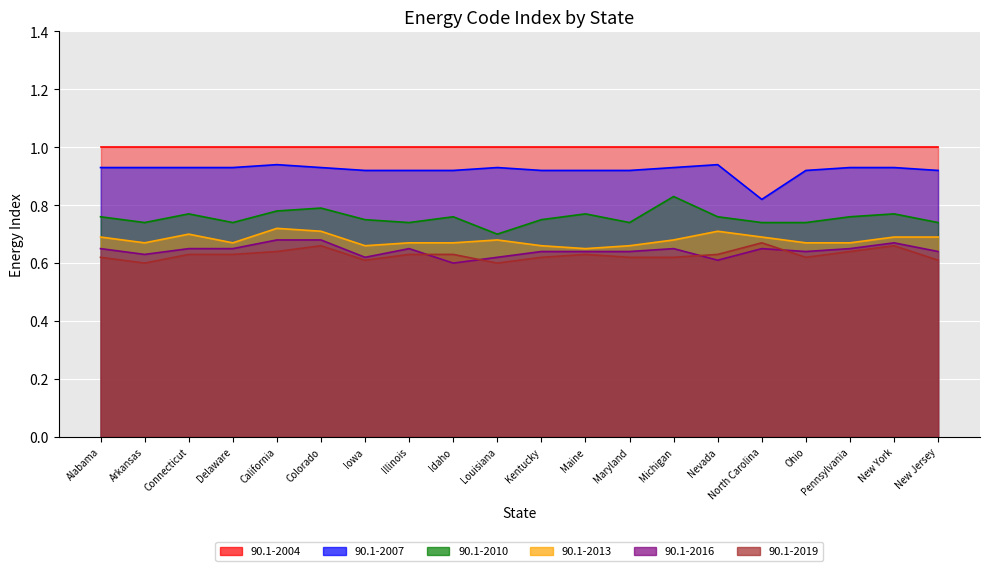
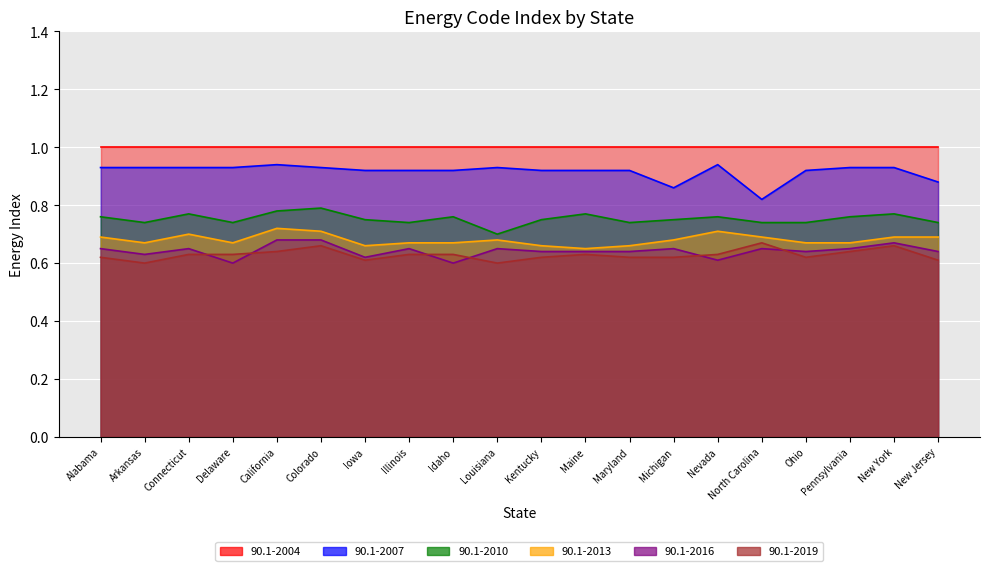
90.1-2016, Delaware: 0.65 -> 0.60
90.1-2016, Louisiana: 0.62 -> 0.65
90.1-2007, Michigan: 0.93 -> 0.86
90.1-2010, Michigan: 0.83 -> 0.75
90.1-2007, New Jersey: 0.92 -> 0.88
